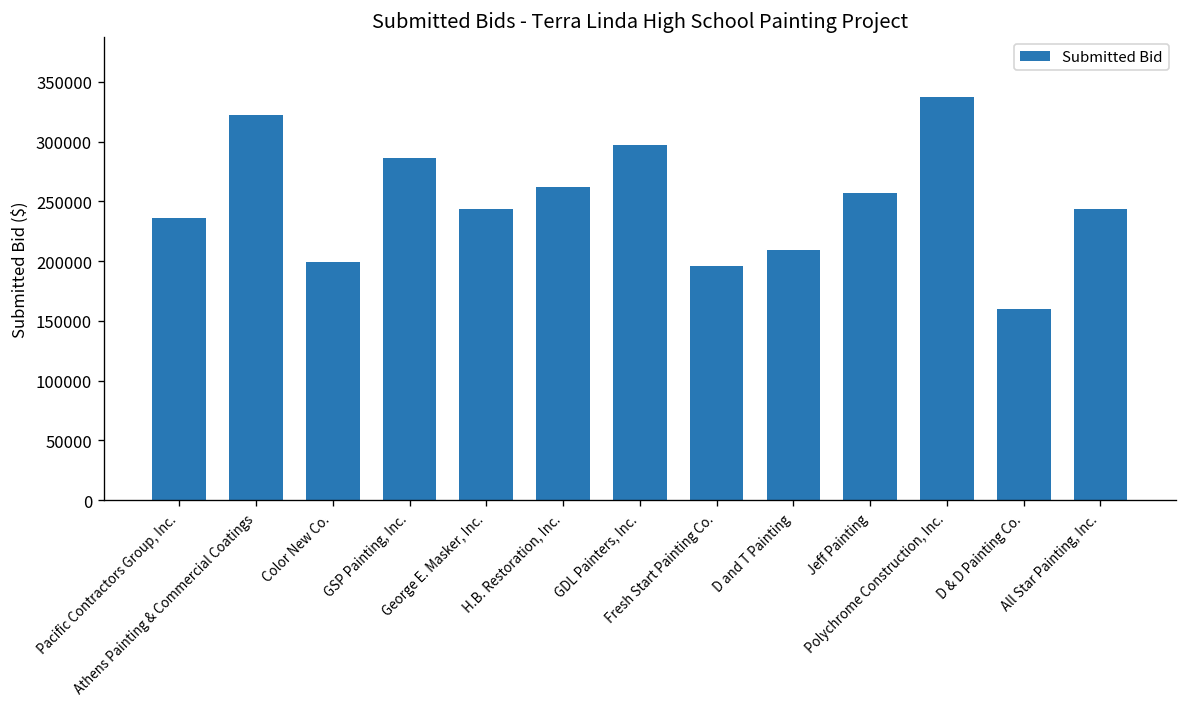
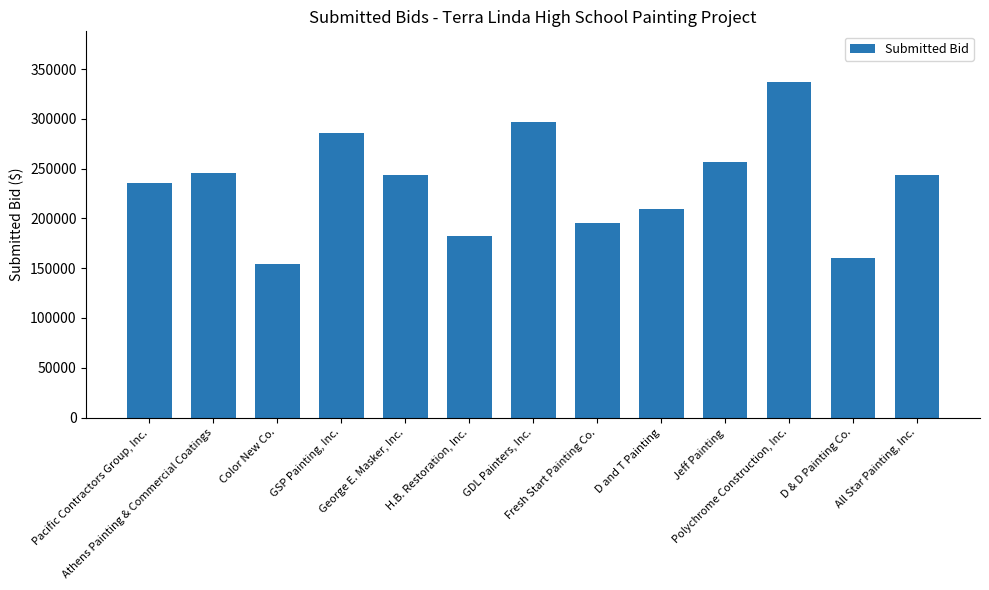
Athens Painting & Commercial Coatings: 320000 -> 250000
Color New Co.: 200000 -> 150000
H.B. Restoration, Inc.: 260000 -> 180000
